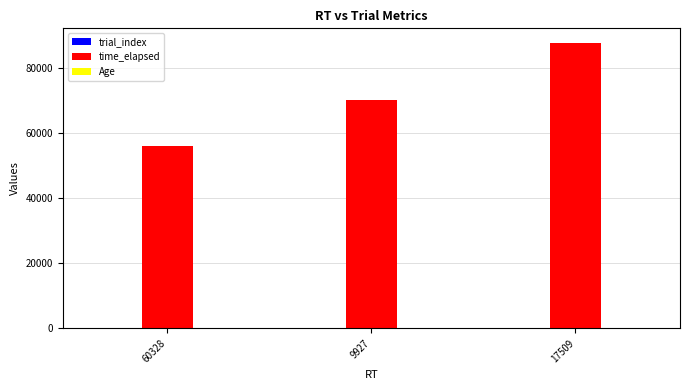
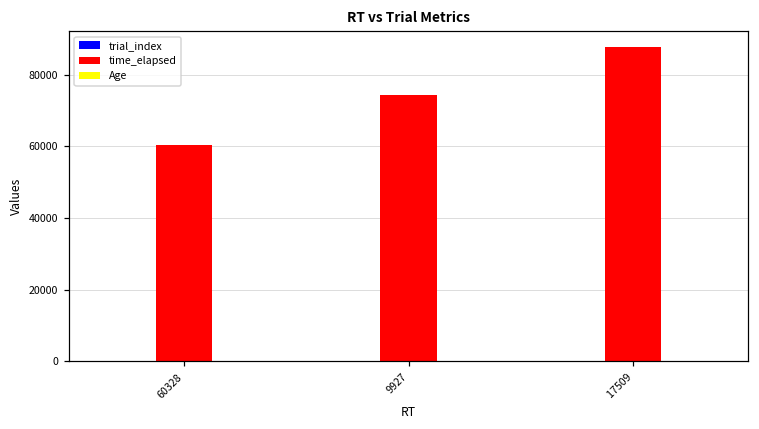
time_elapsed, 60328: 56000 -> 60000
time_elapsed, 9927: 70000 -> 74000
